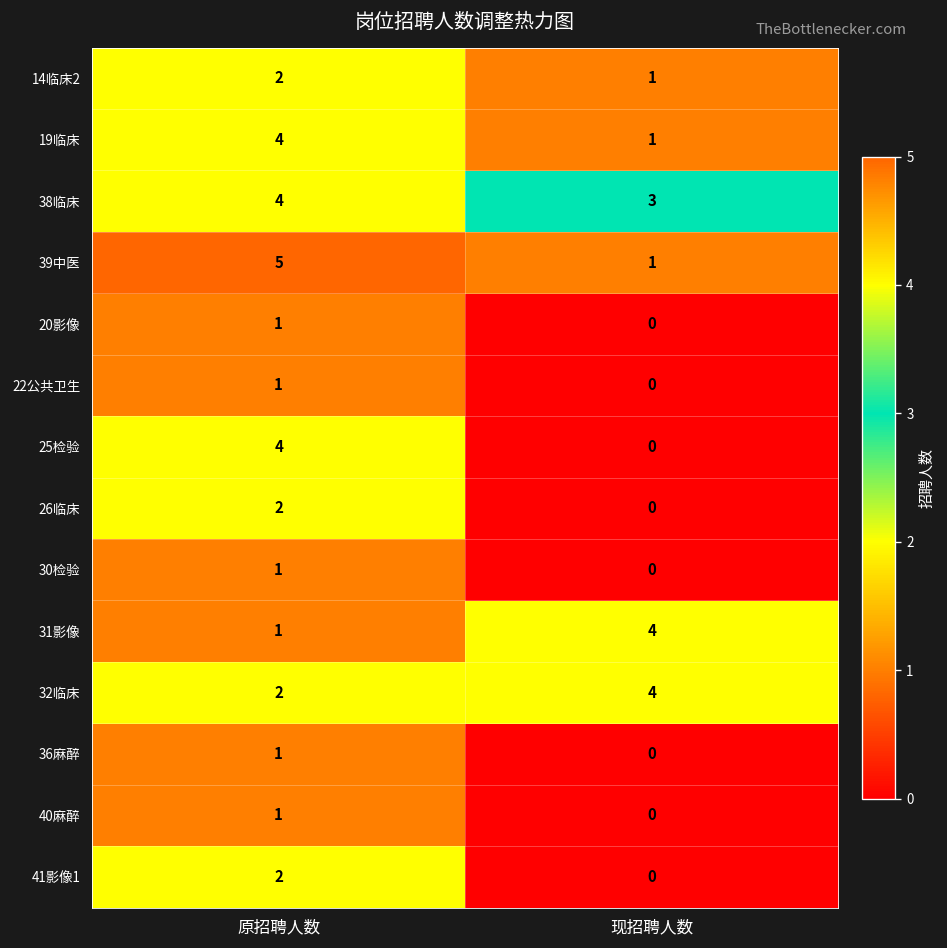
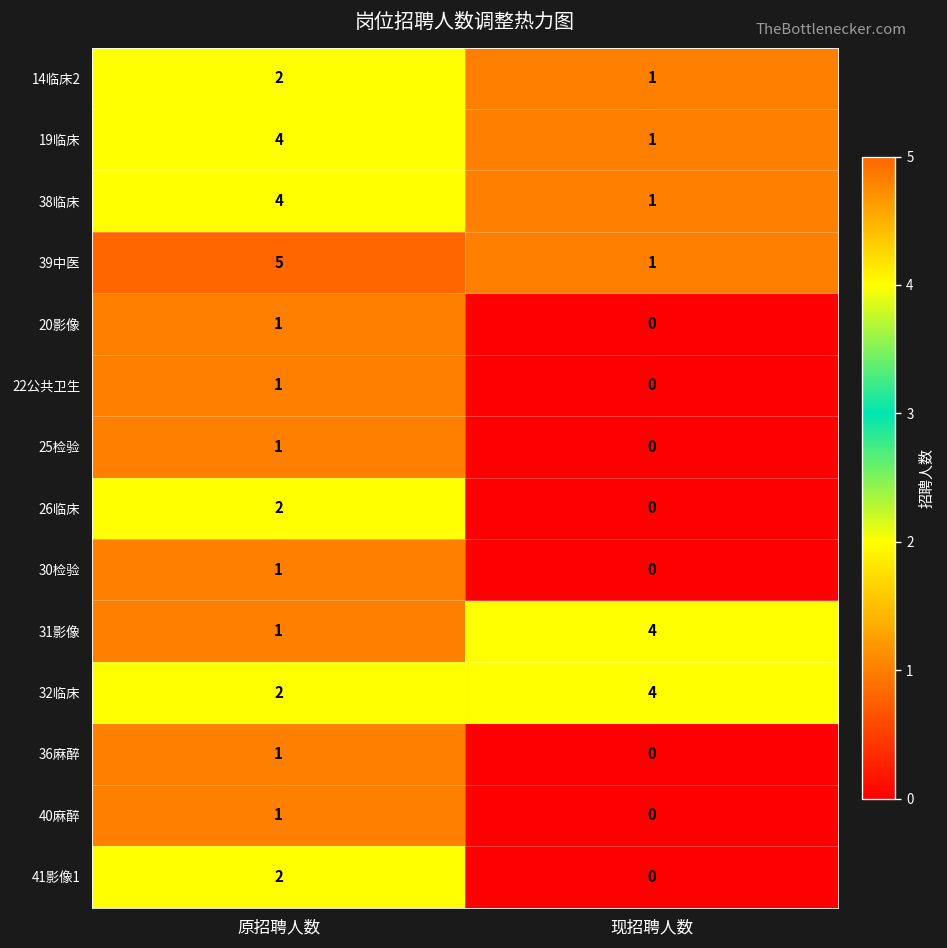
38临床, 现招聘人数: 3 -> 1
25检验, 原招聘人数: 4 -> 1
